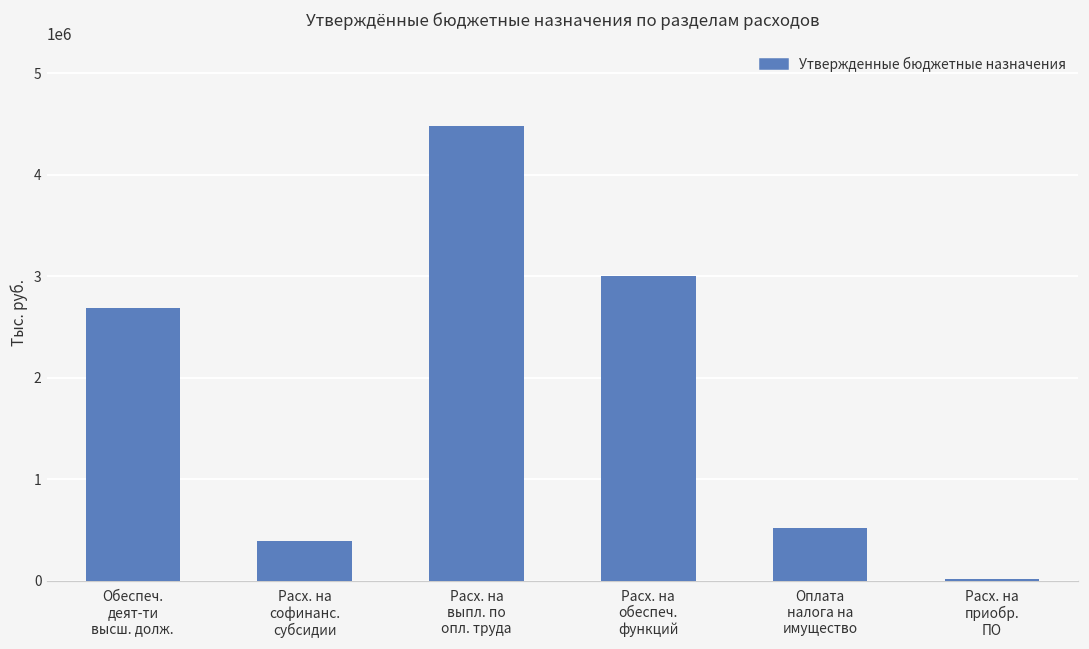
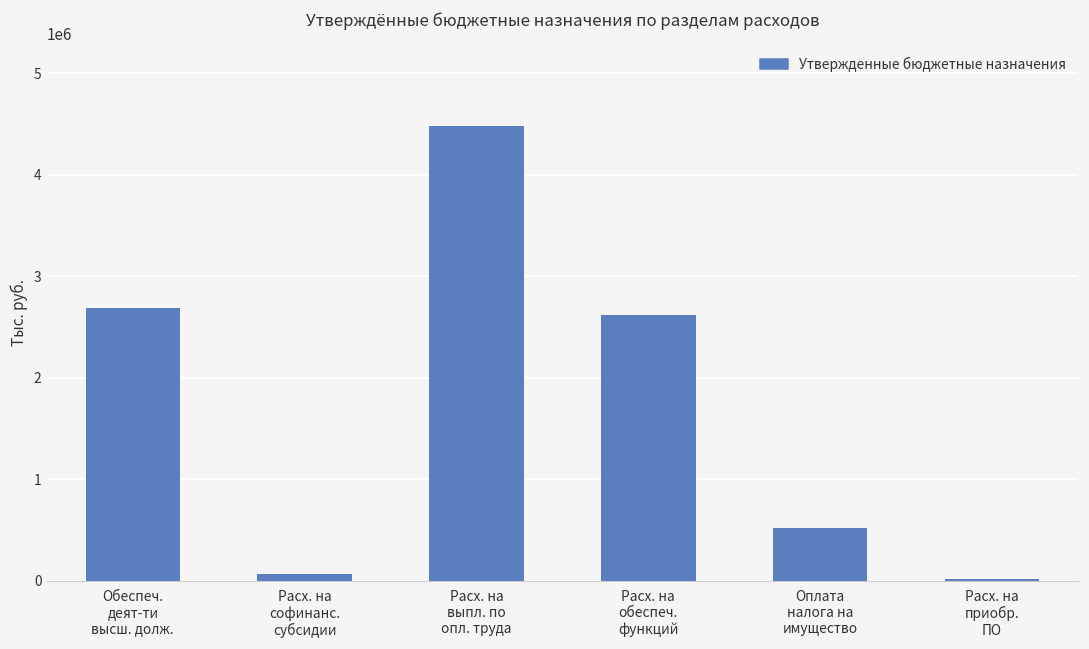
Расх. на софинанс. субсидии: 400000 -> 100000
Расх. на обеспеч. функций: 3000000 -> 2600000
